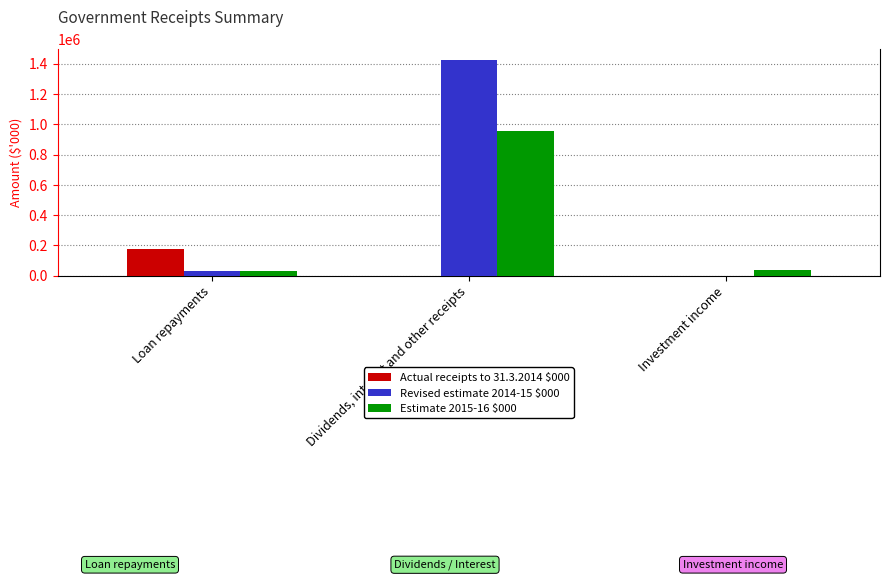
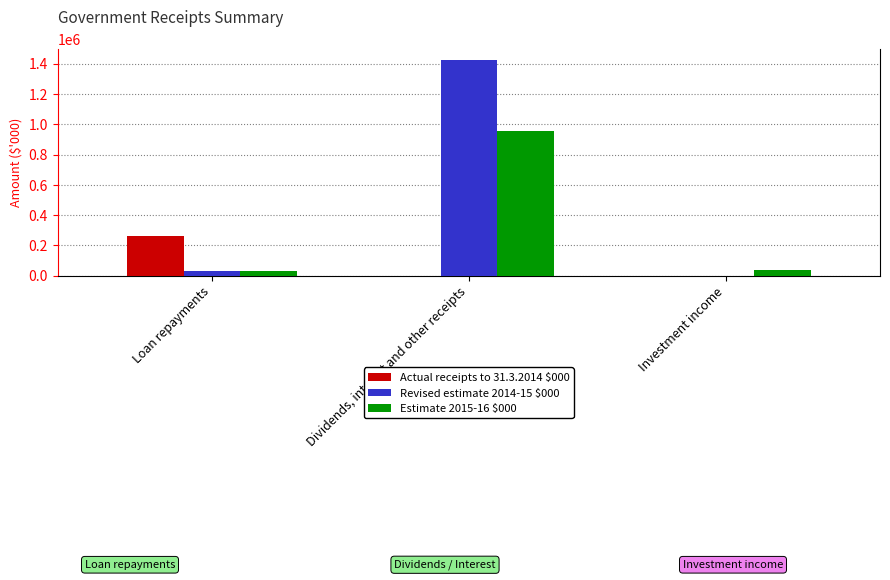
Actual receipts to 31.3.2014 $000, Loan repayments: 180000 -> 260000
